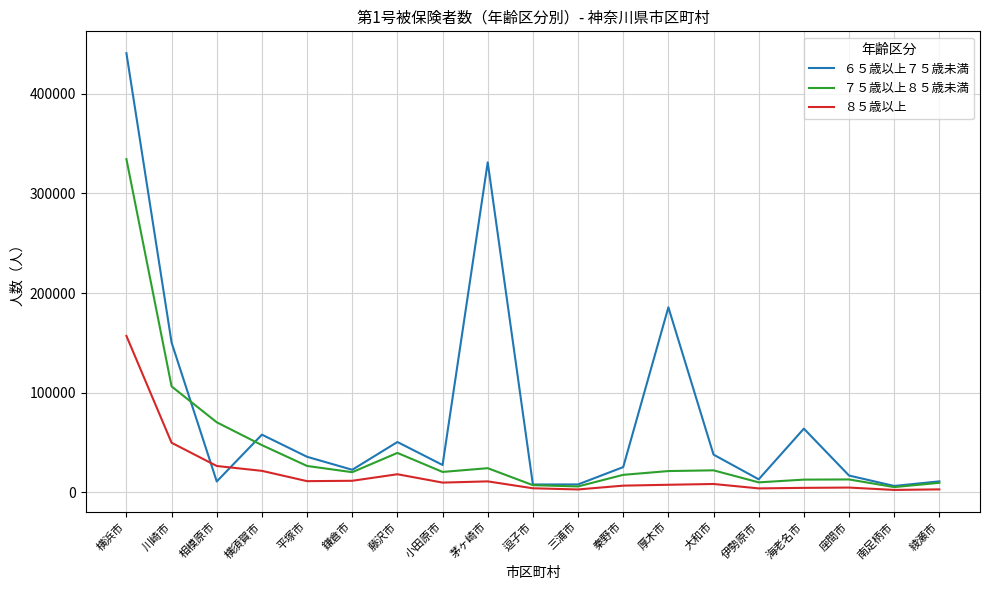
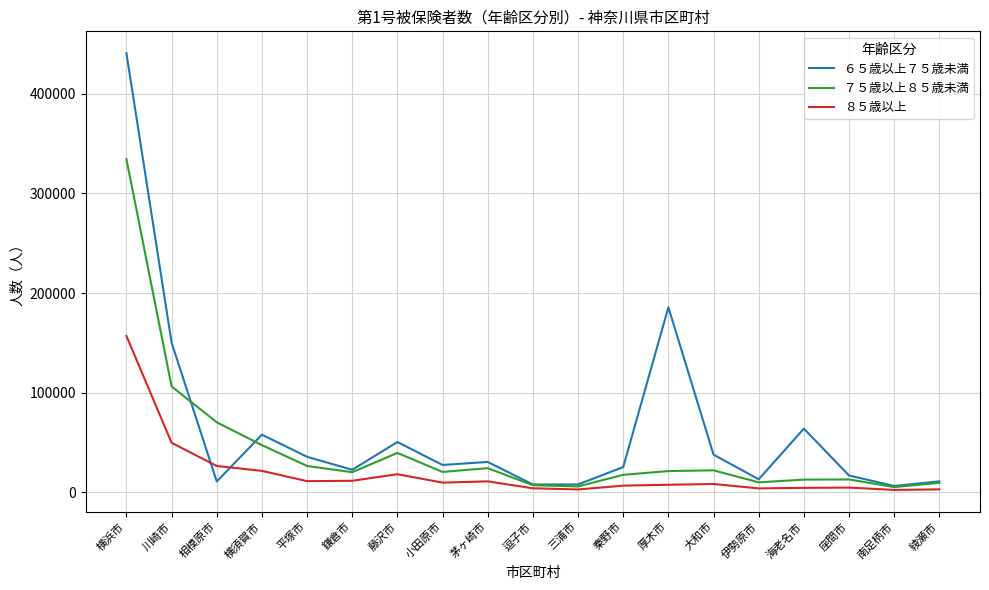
６５歳以上７５歳未満, 茅ヶ崎市: 330000 -> 30000
